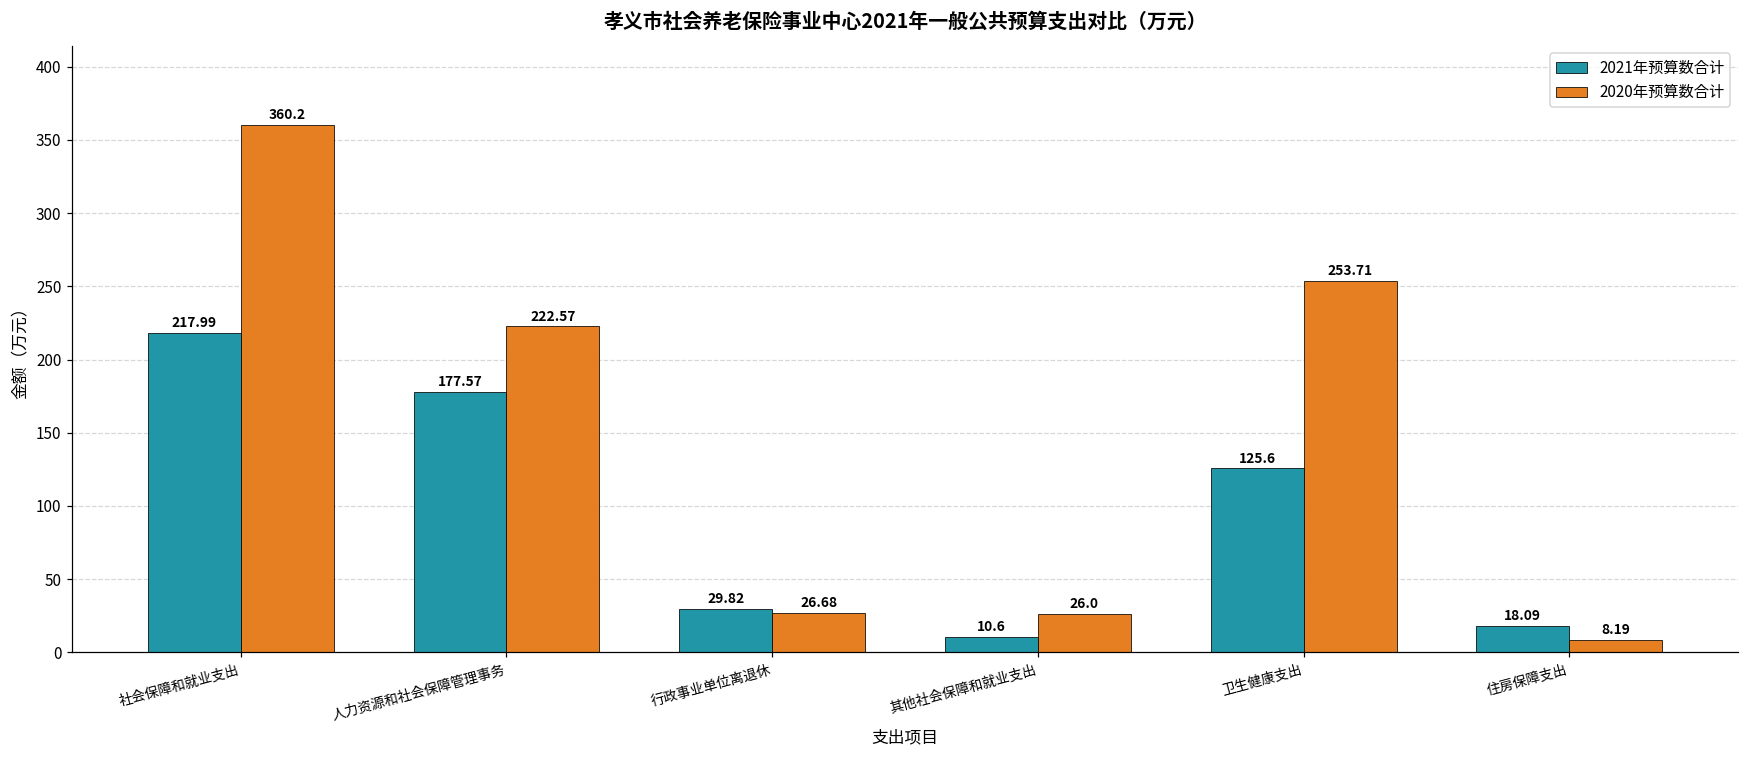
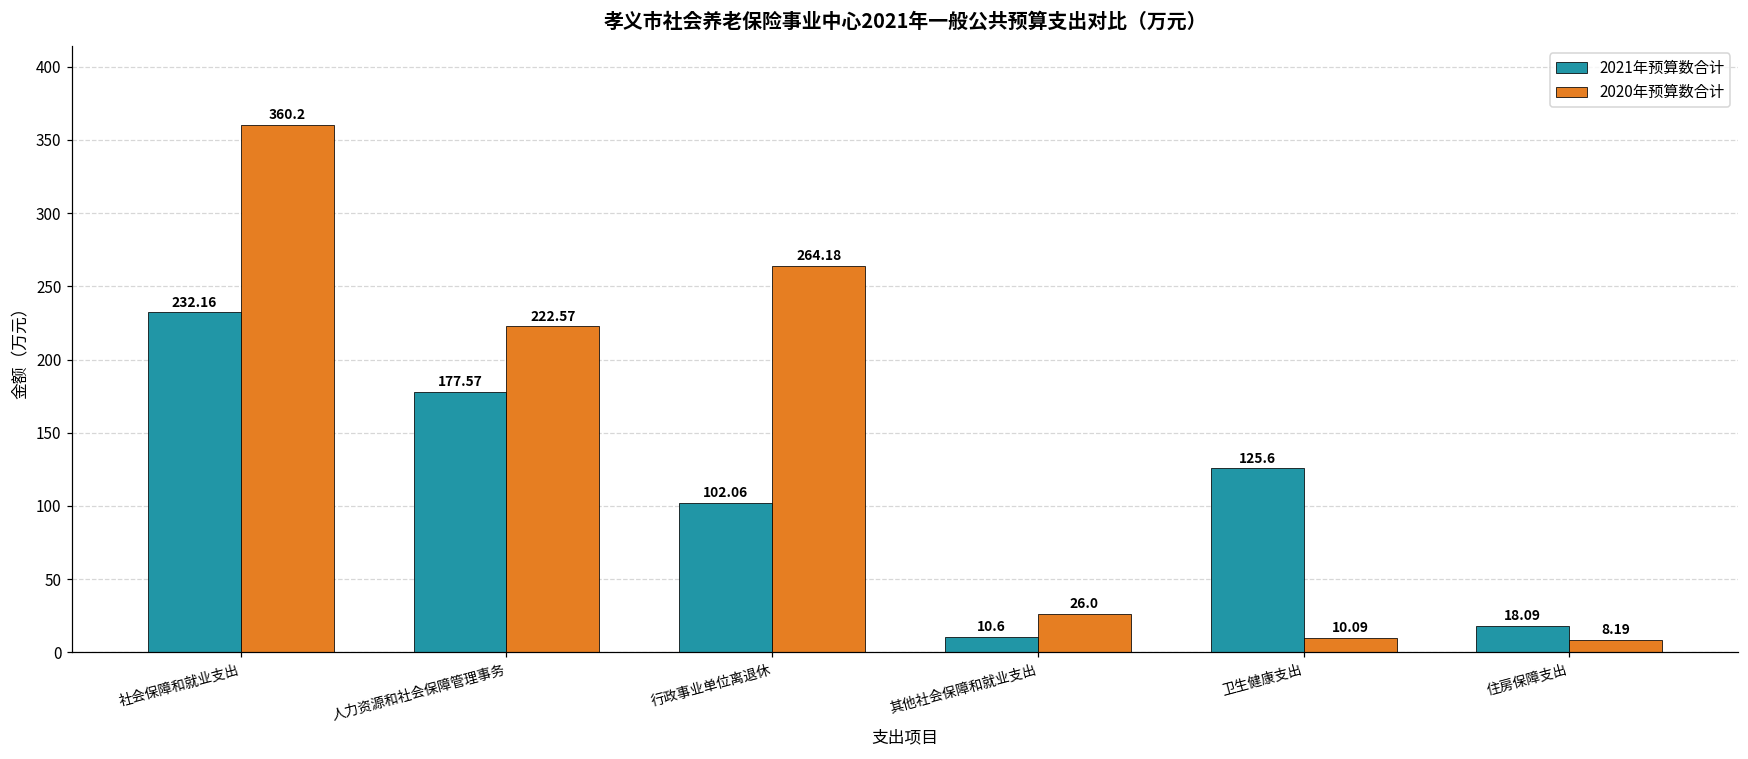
2021年预算数合计, 社会保障和就业支出: 217.99 -> 232.16
2021年预算数合计, 行政事业单位离退休: 29.82 -> 102.06
2020年预算数合计, 行政事业单位离退休: 26.68 -> 264.18
2020年预算数合计, 卫生健康支出: 253.71 -> 10.09
